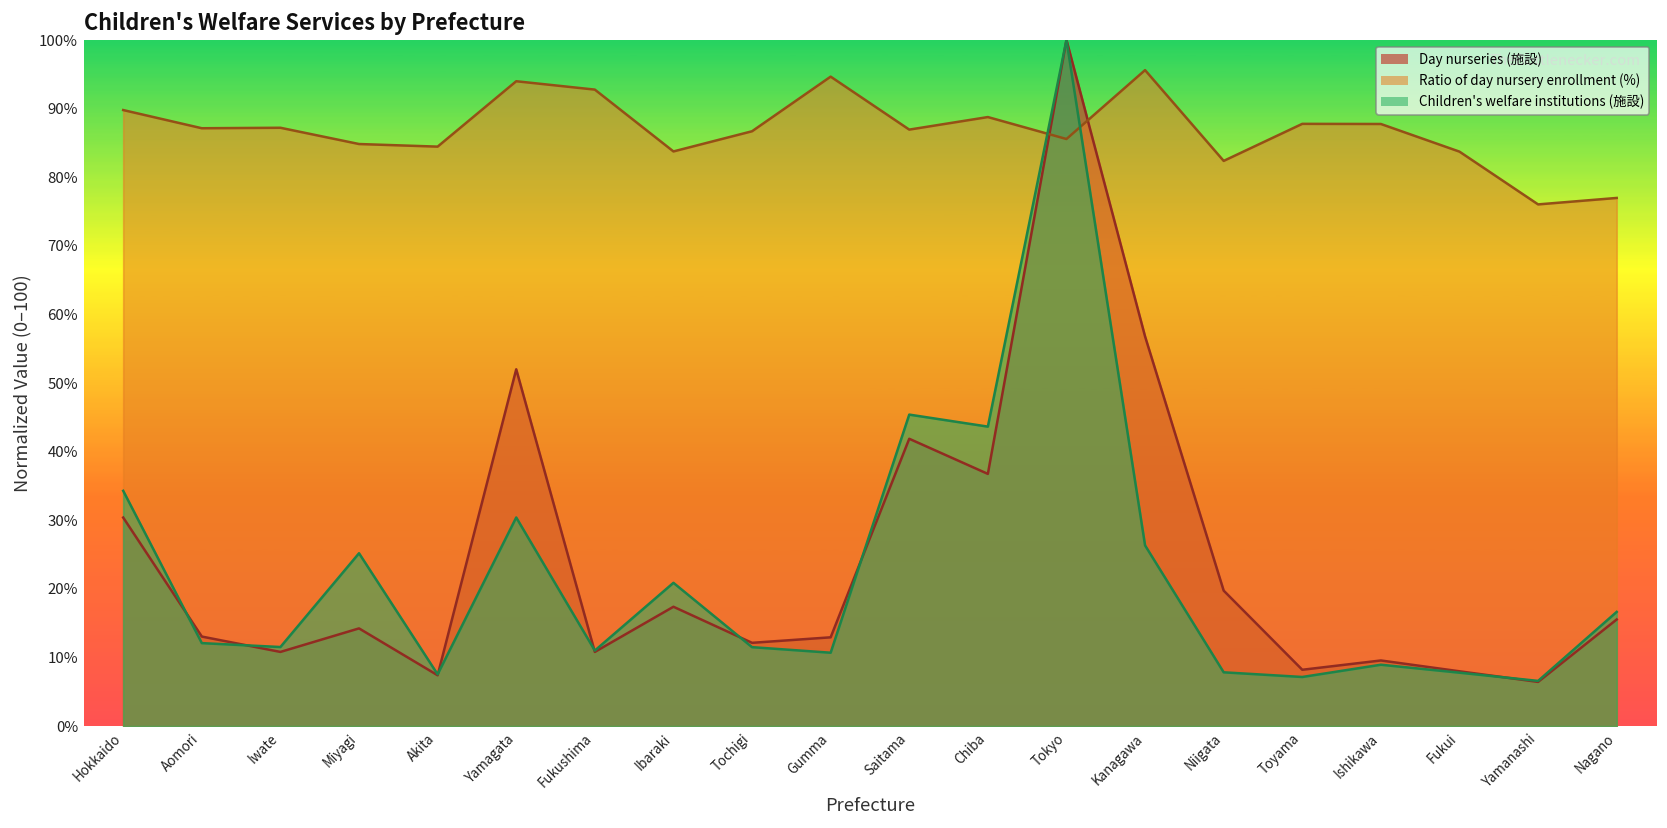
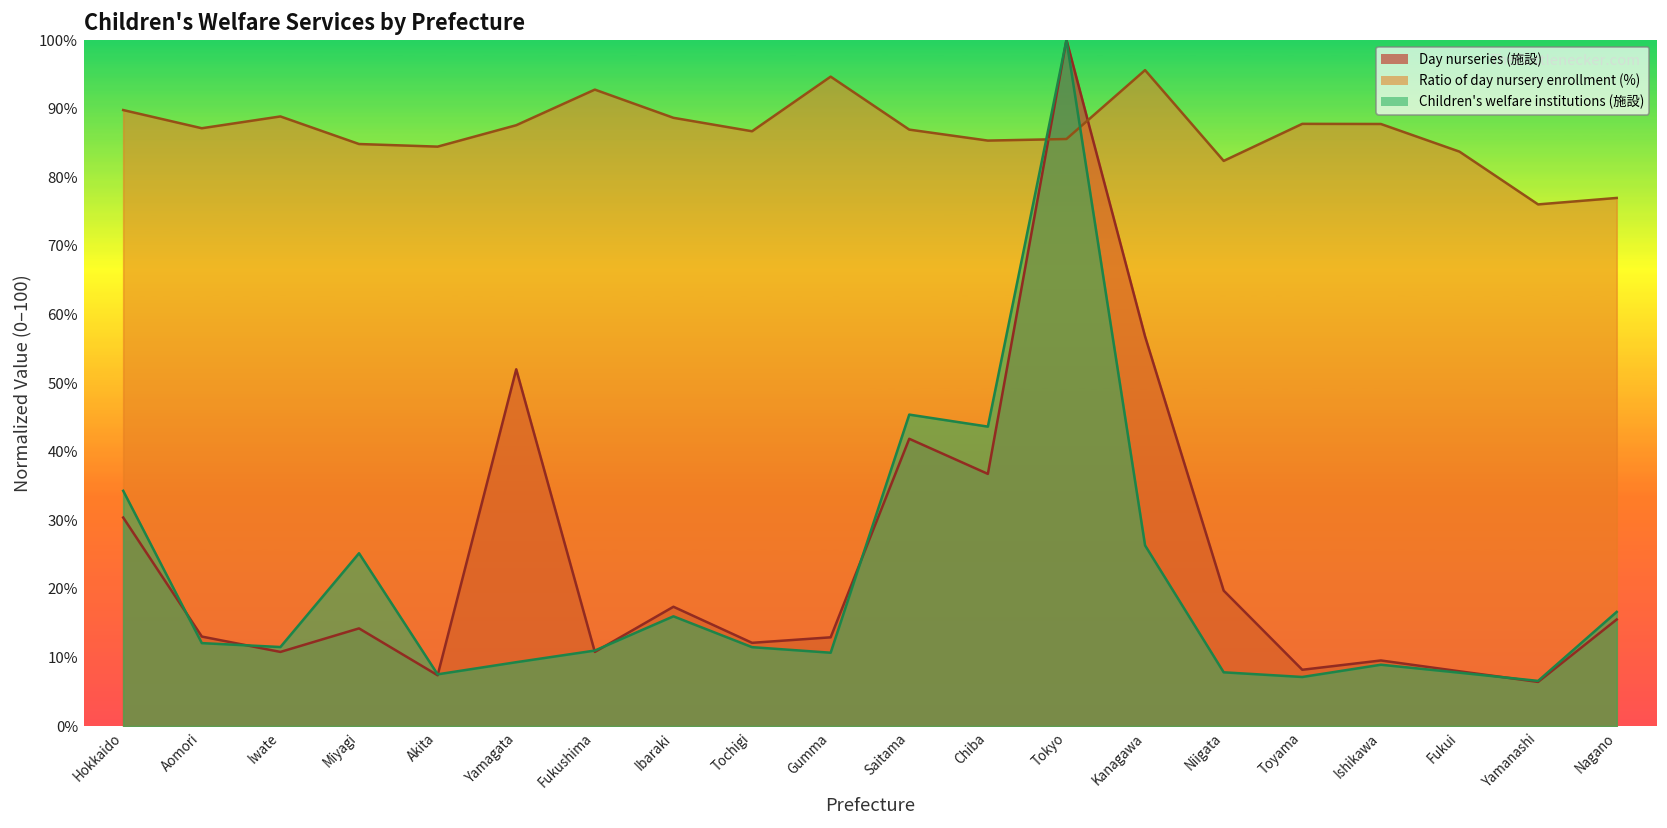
Ratio of day nursery enrollment (%), Iwate: 87% -> 89%
Ratio of day nursery enrollment (%), Yamagata: 94% -> 88%
Children's welfare institutions (施設), Yamagata: 30% -> 9%
Ratio of day nursery enrollment (%), Ibaraki: 84% -> 89%
Children's welfare institutions (施設), Ibaraki: 21% -> 16%
Ratio of day nursery enrollment (%), Chiba: 89% -> 85%
